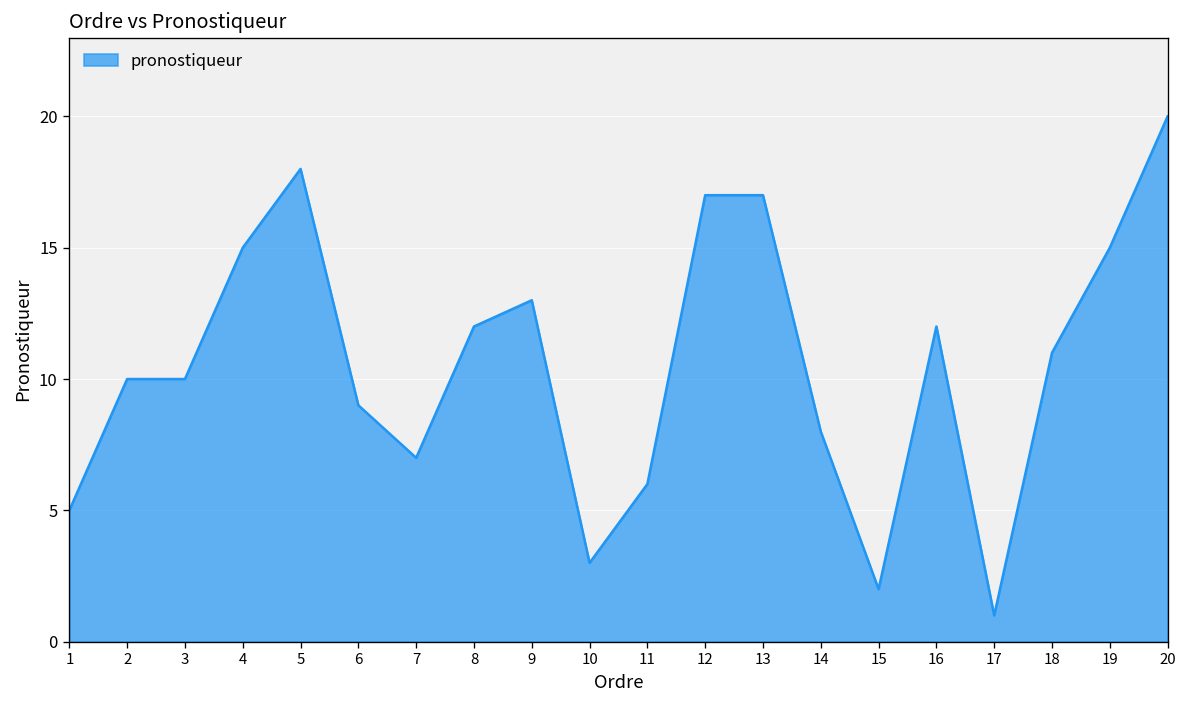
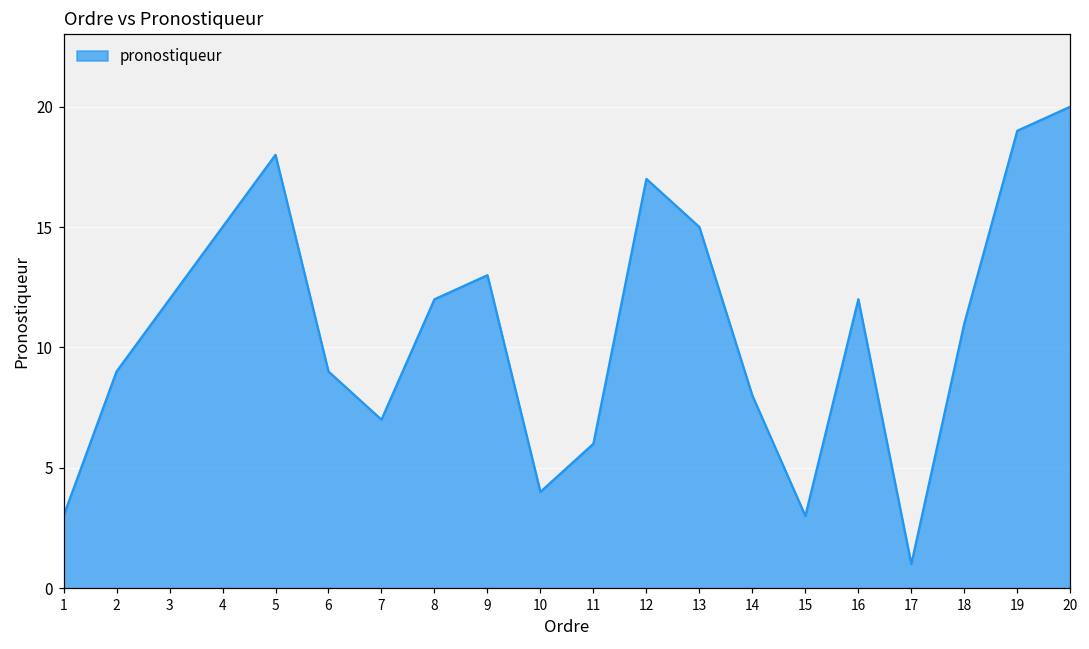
1: 5 -> 3
2: 10 -> 9
3: 10 -> 12
10: 3 -> 4
13: 17 -> 15
15: 2 -> 3
19: 15 -> 19
